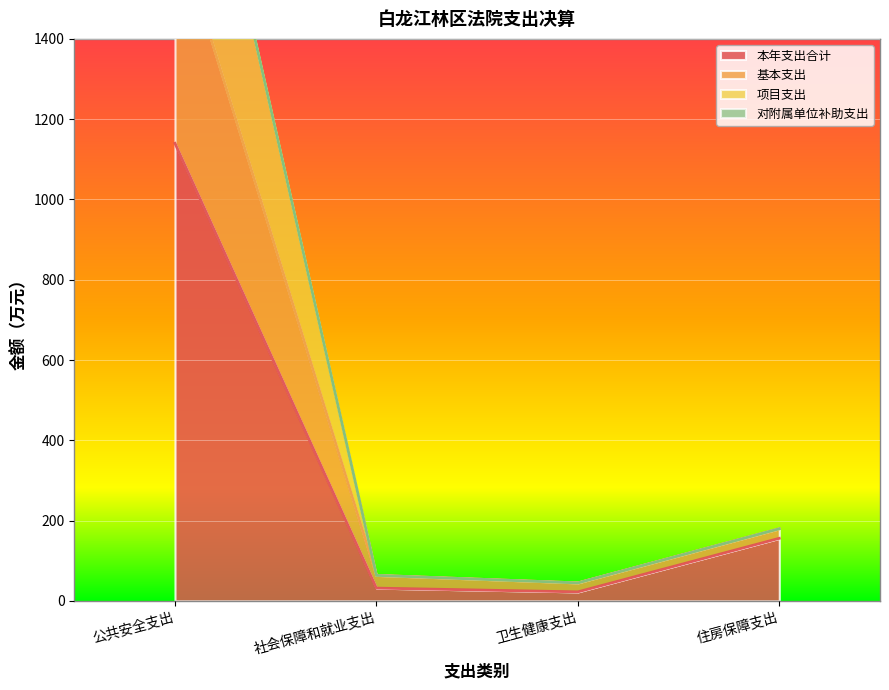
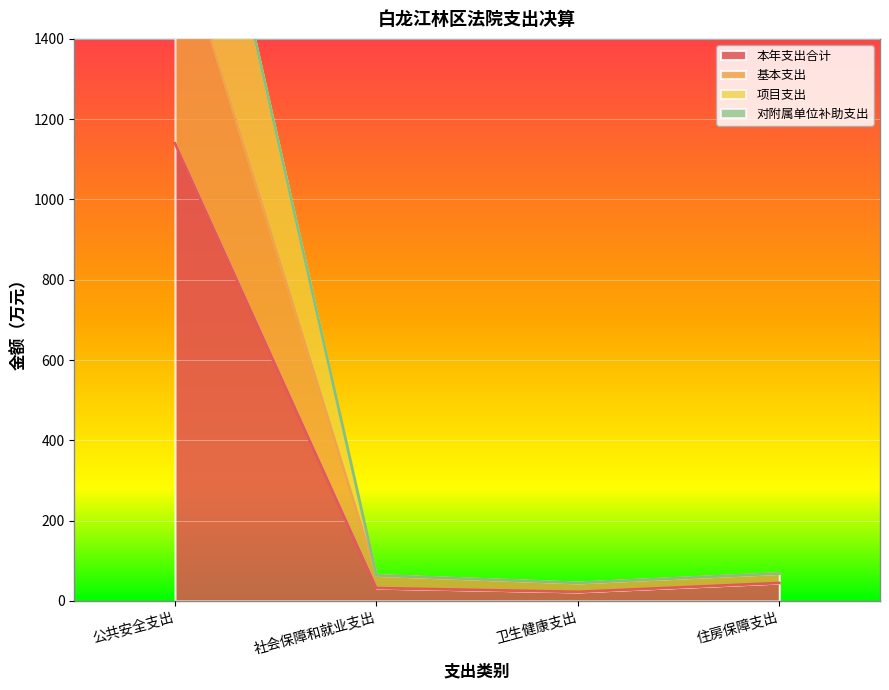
本年支出合计, 住房保障支出: 160 -> 40
